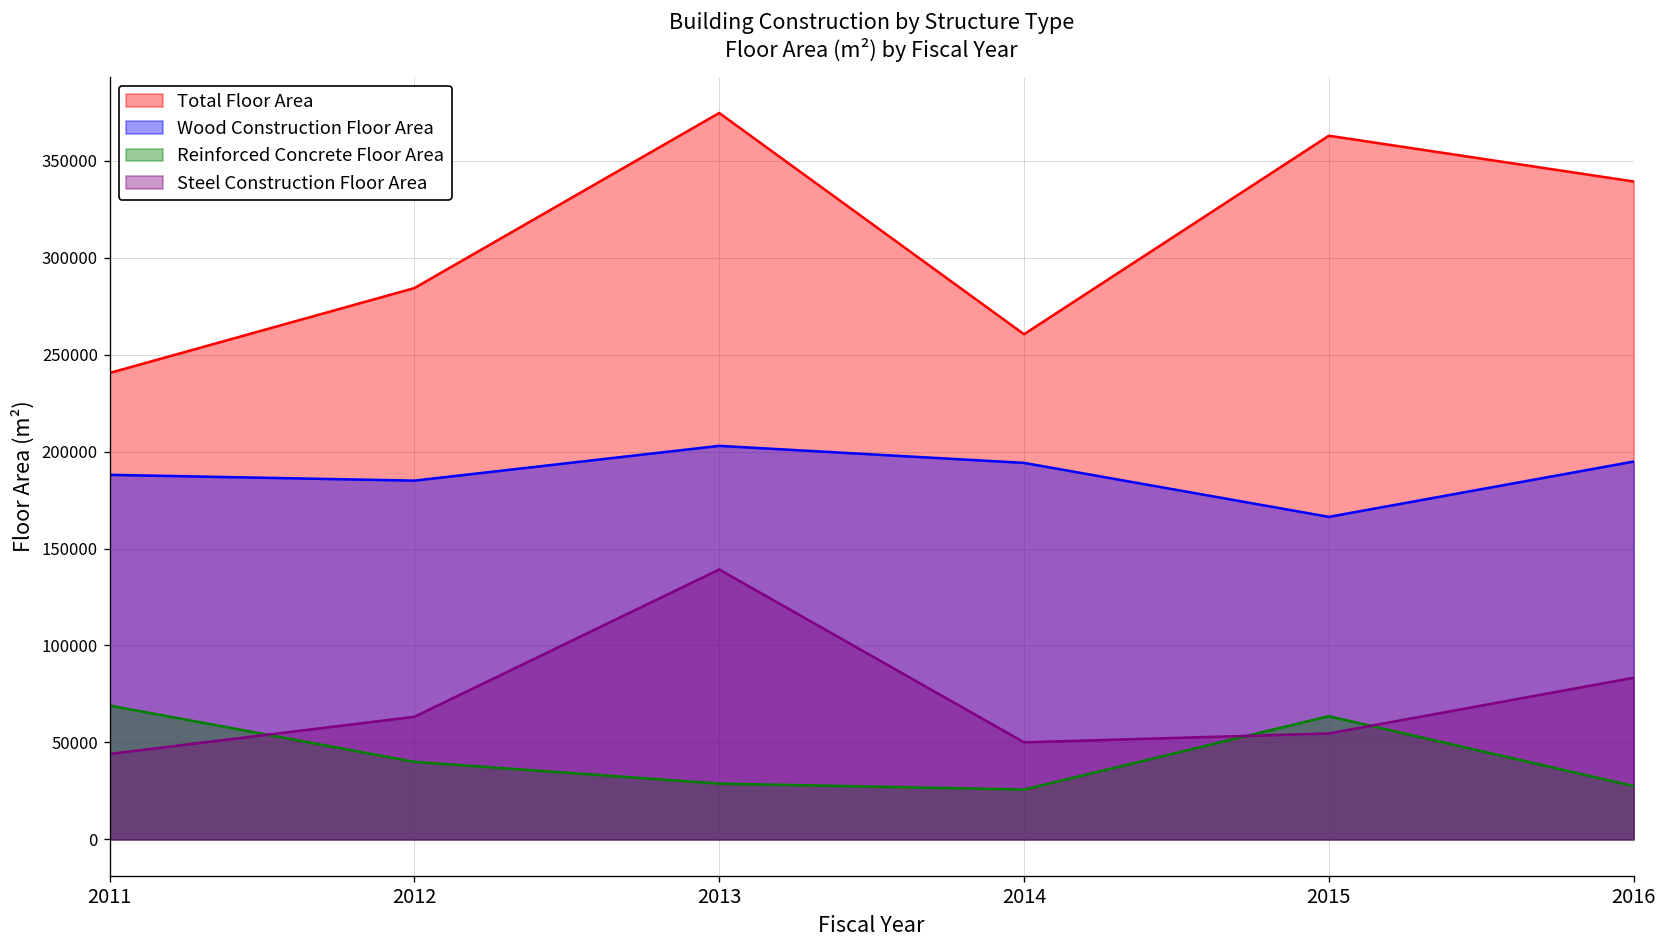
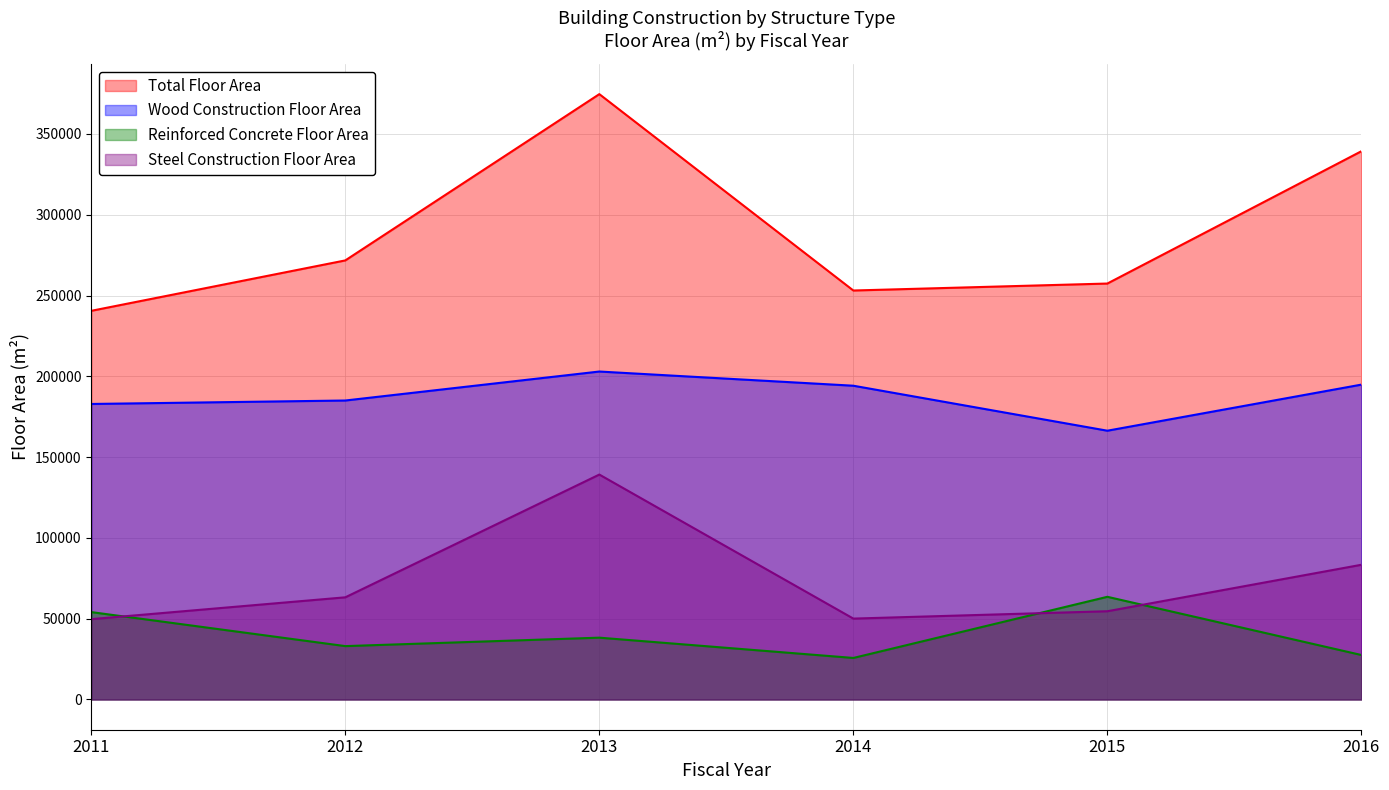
Wood Construction Floor Area, 2011: 188000 -> 183000
Reinforced Concrete Floor Area, 2011: 69000 -> 54000
Steel Construction Floor Area, 2011: 44000 -> 50000
Total Floor Area, 2012: 284000 -> 272000
Reinforced Concrete Floor Area, 2012: 40000 -> 33000
Reinforced Concrete Floor Area, 2013: 29000 -> 38000
Total Floor Area, 2014: 261000 -> 253000
Total Floor Area, 2015: 363000 -> 257000
